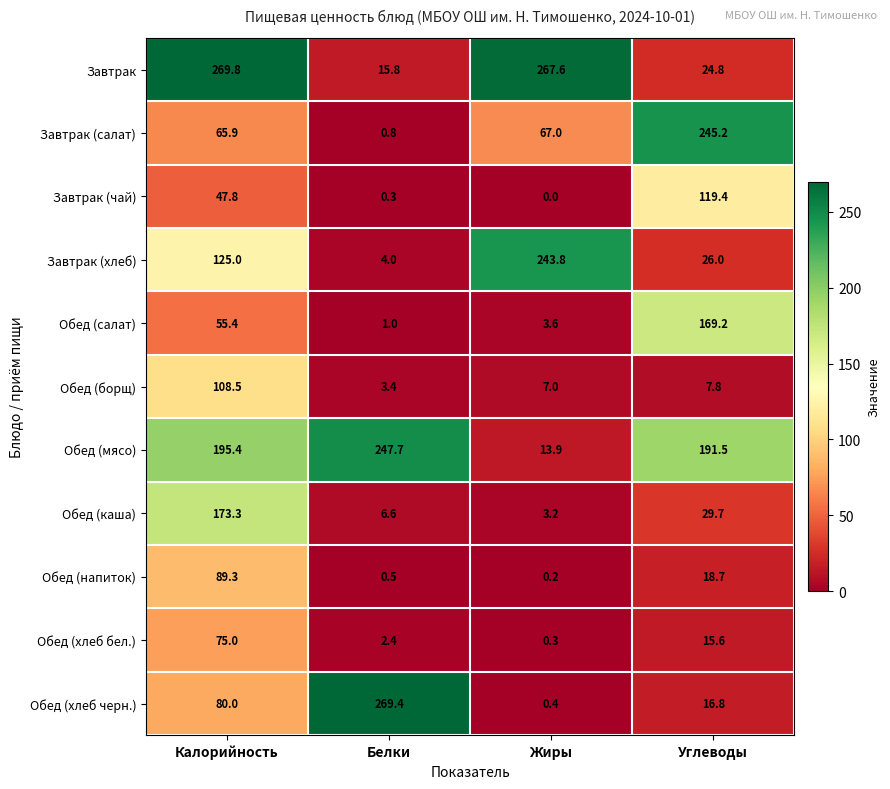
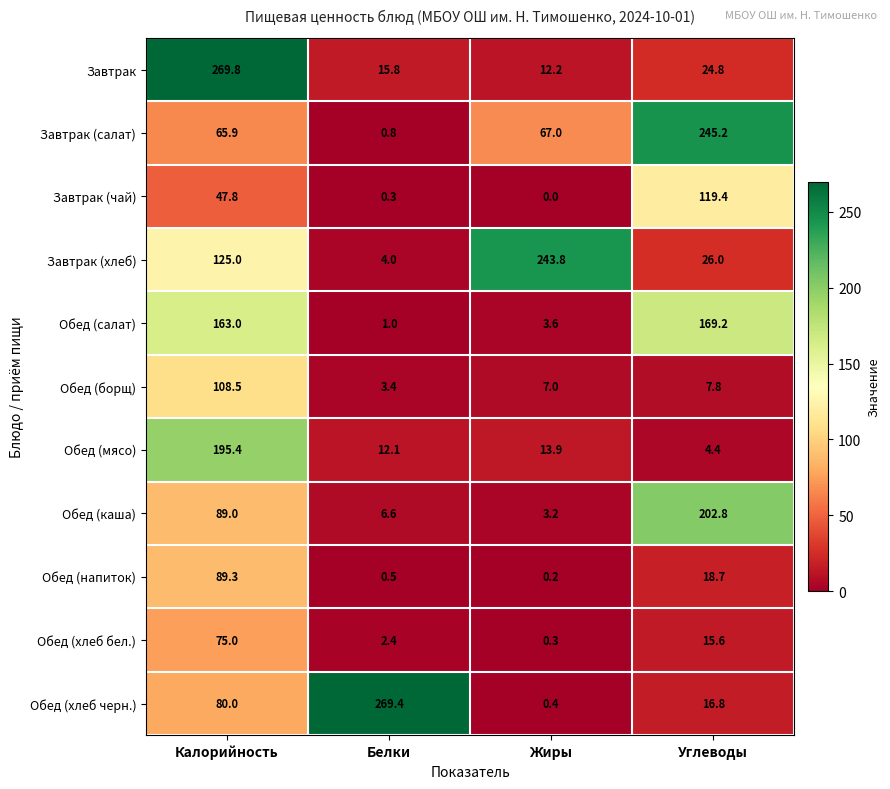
Завтрак, Жиры: 267.6 -> 12.2
Обед (салат), Калорийность: 55.4 -> 163.0
Обед (мясо), Белки: 247.7 -> 12.1
Обед (мясо), Углеводы: 191.5 -> 4.4
Обед (каша), Калорийность: 173.3 -> 89.0
Обед (каша), Углеводы: 29.7 -> 202.8
